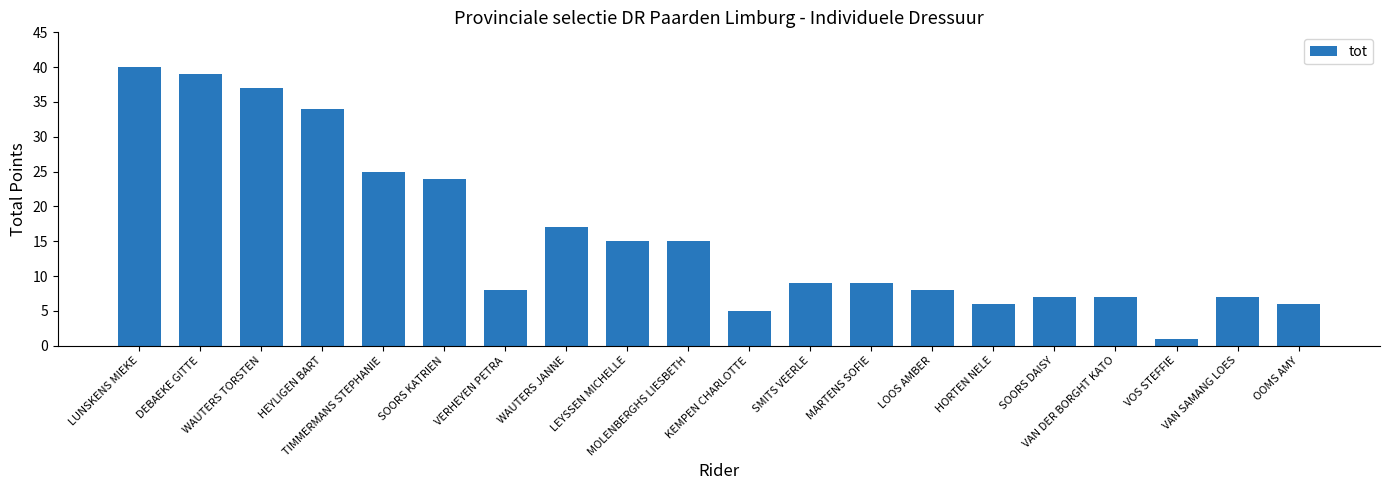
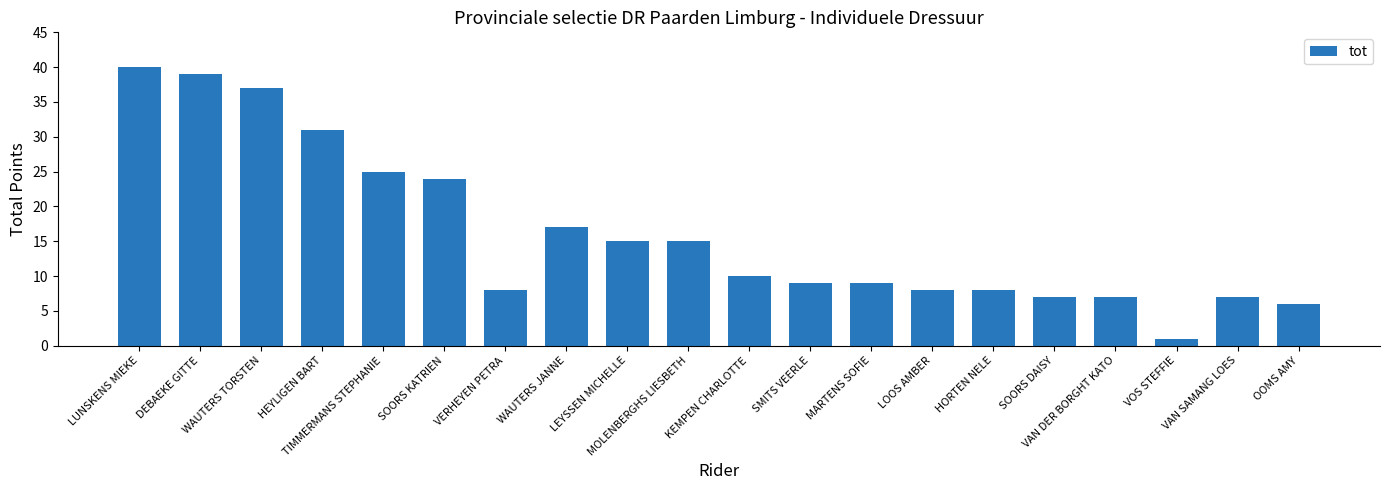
HEYLIGEN BART: 34 -> 31
KEMPEN CHARLOTTE: 5 -> 10
HORTEN NELE: 6 -> 8
